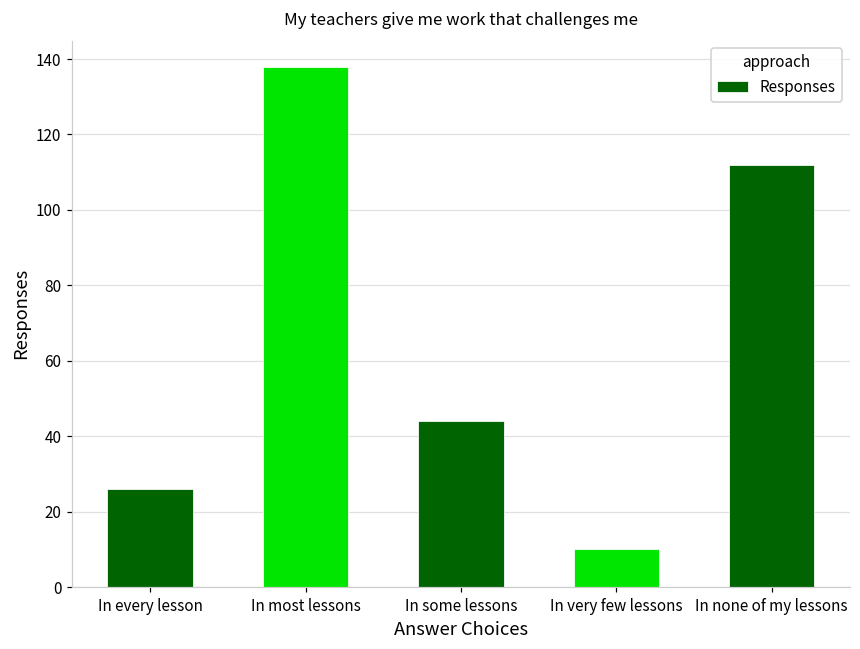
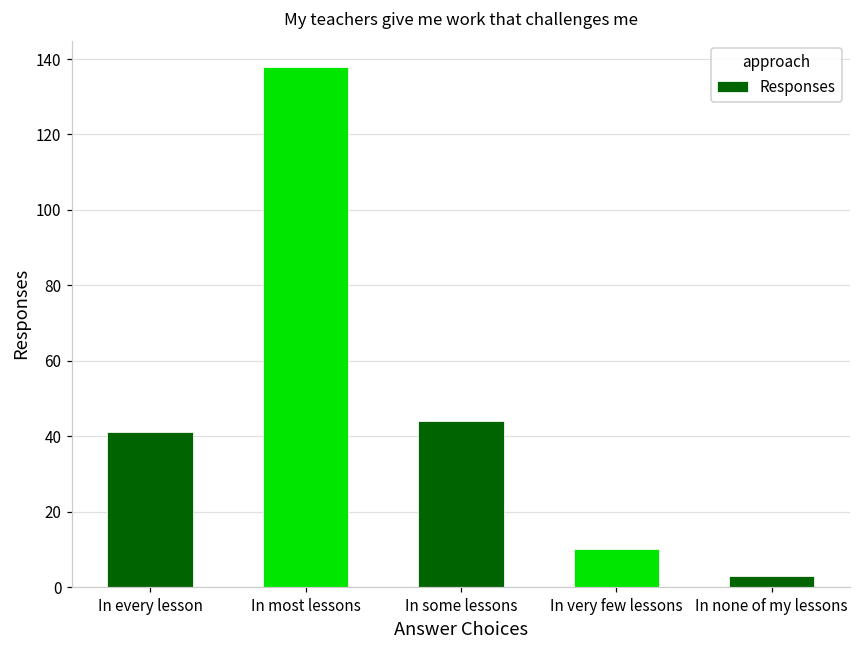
In every lesson: 26 -> 41
In none of my lessons: 112 -> 3
